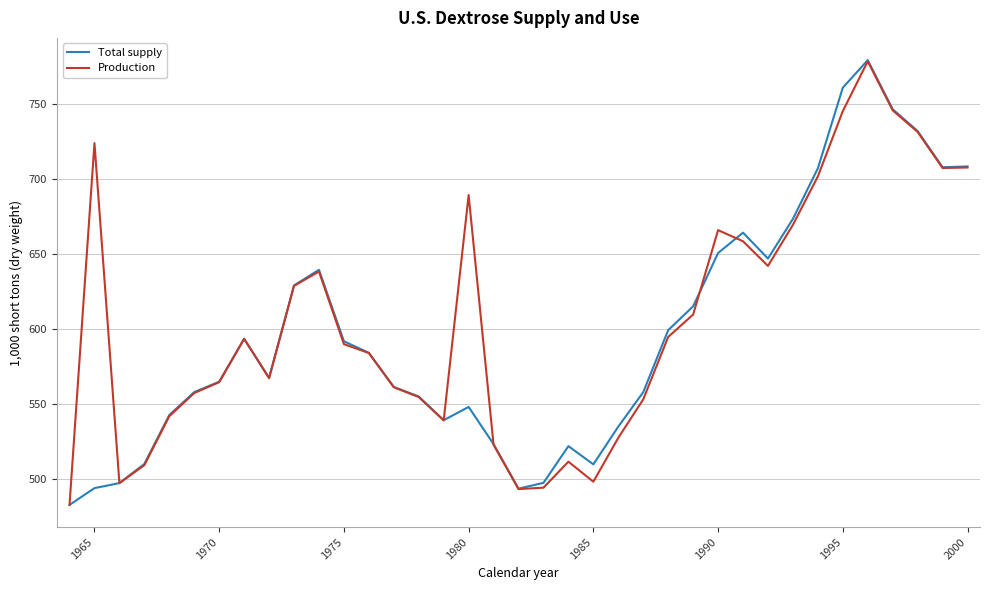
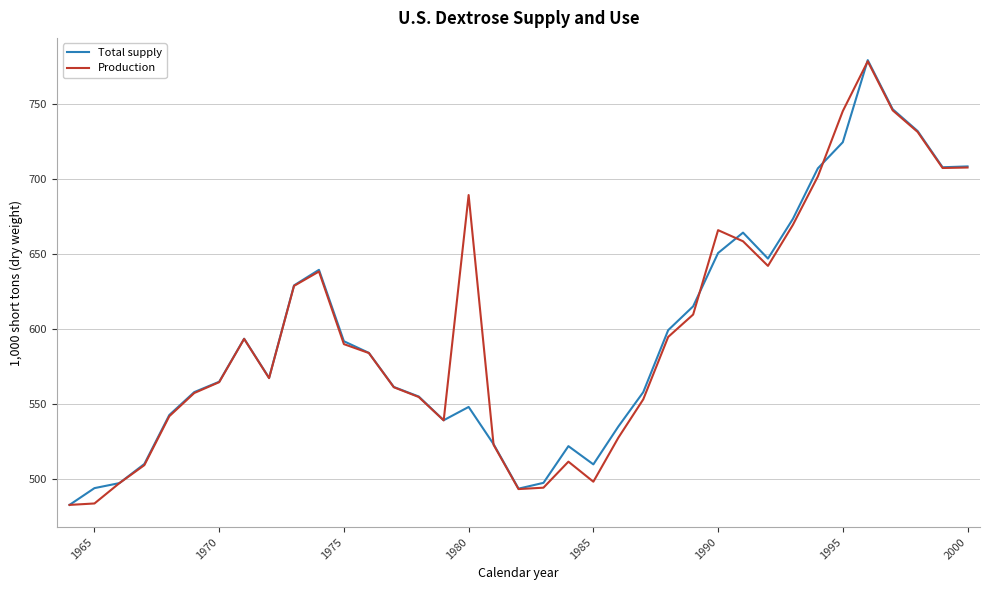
Production, 1965: 724 -> 484
Total supply, 1995: 761 -> 724
